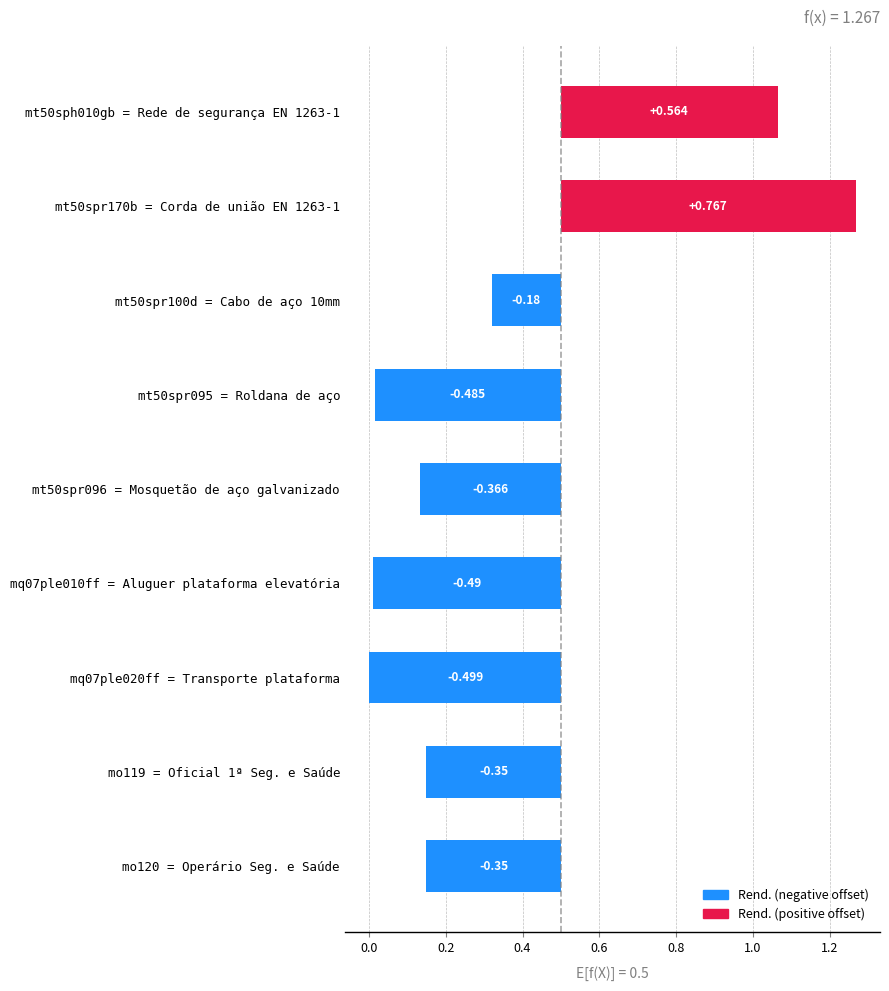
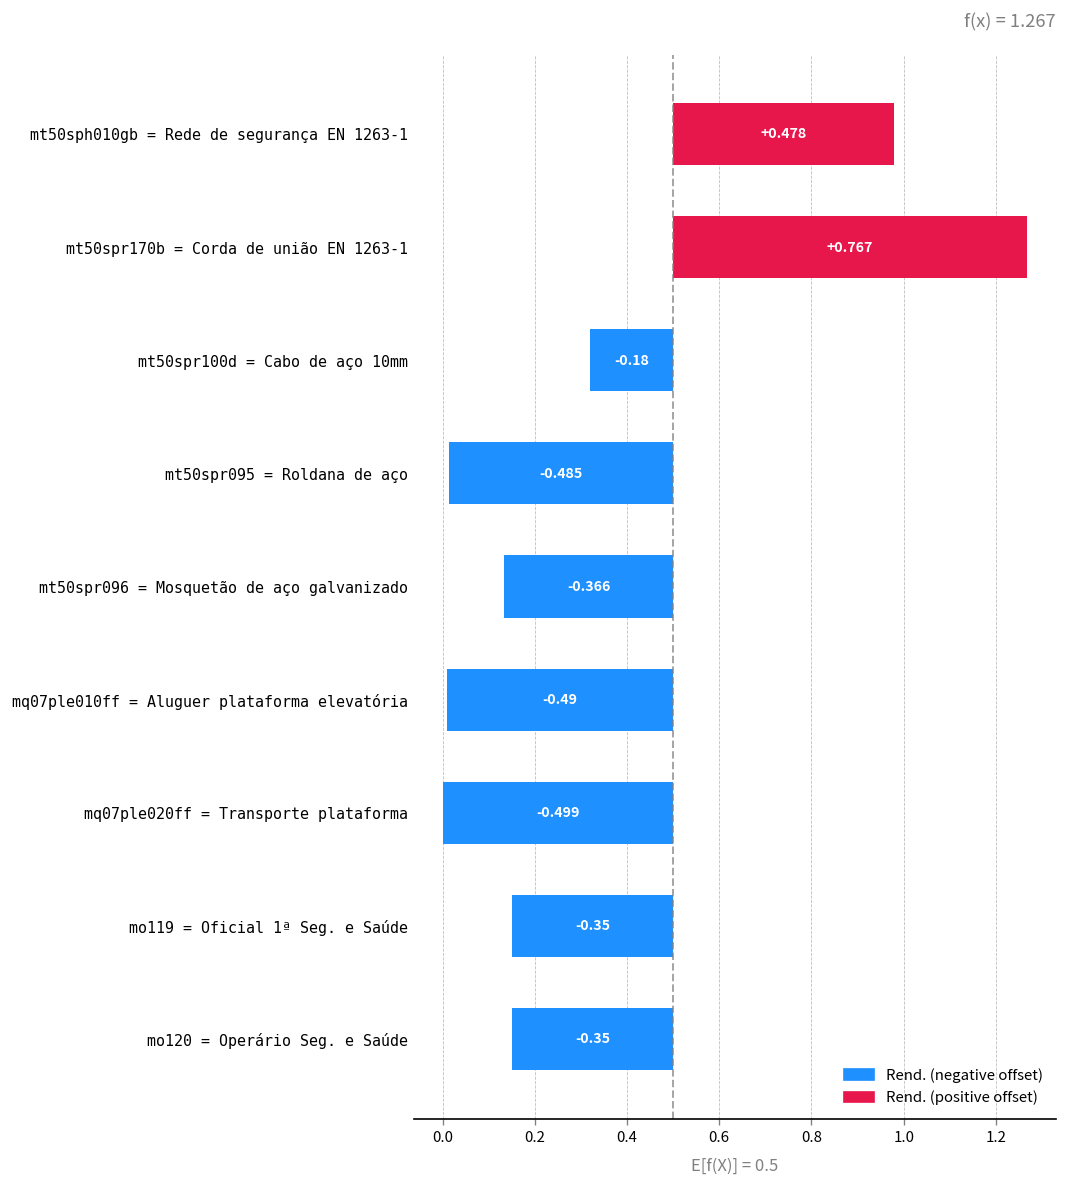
mt50sph010gb = Rede de segurança EN 1263-1: +0.564 -> +0.478
